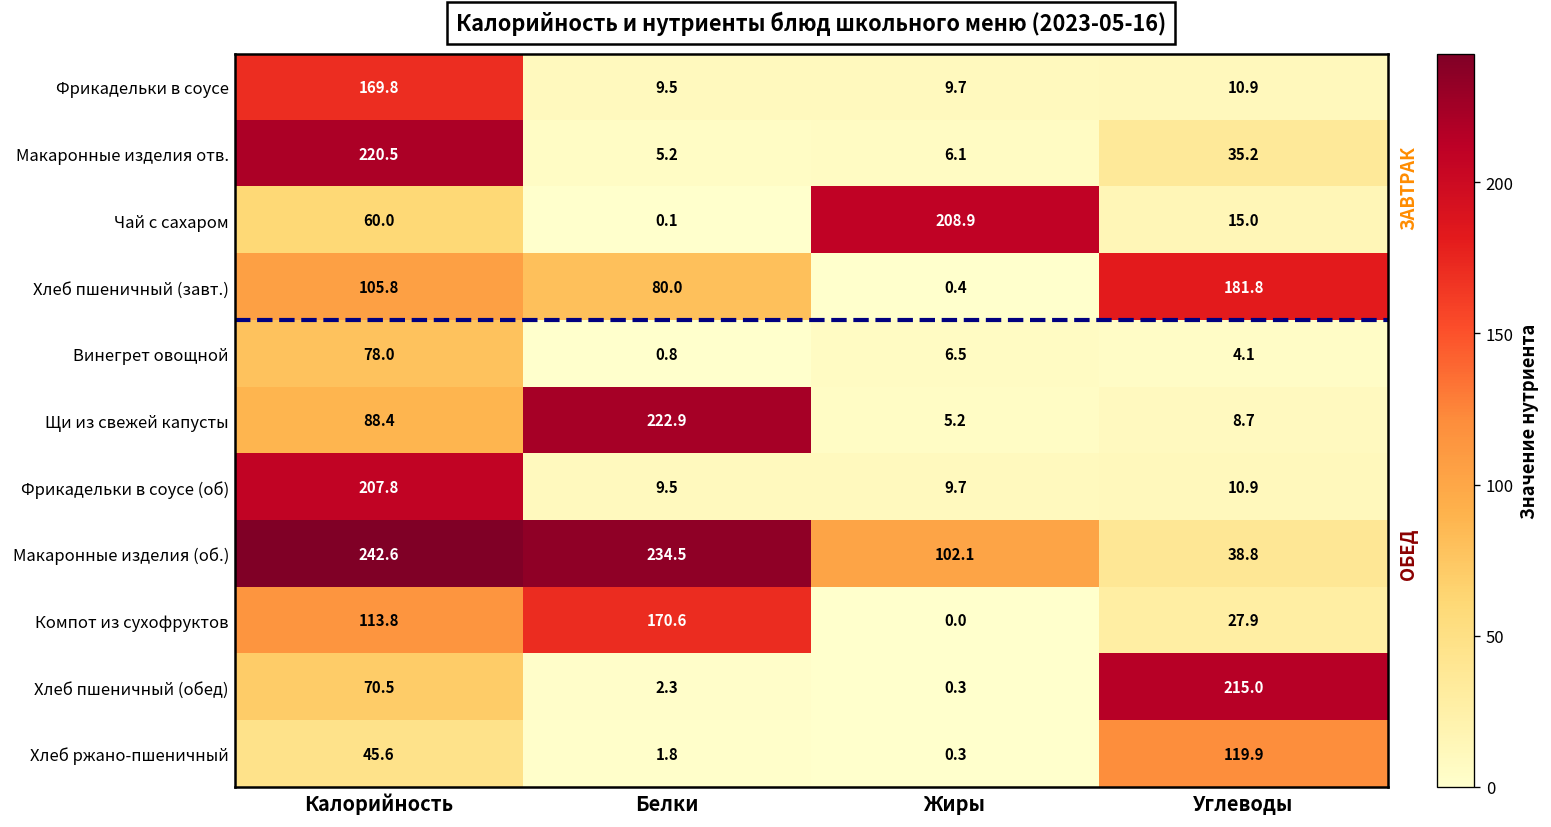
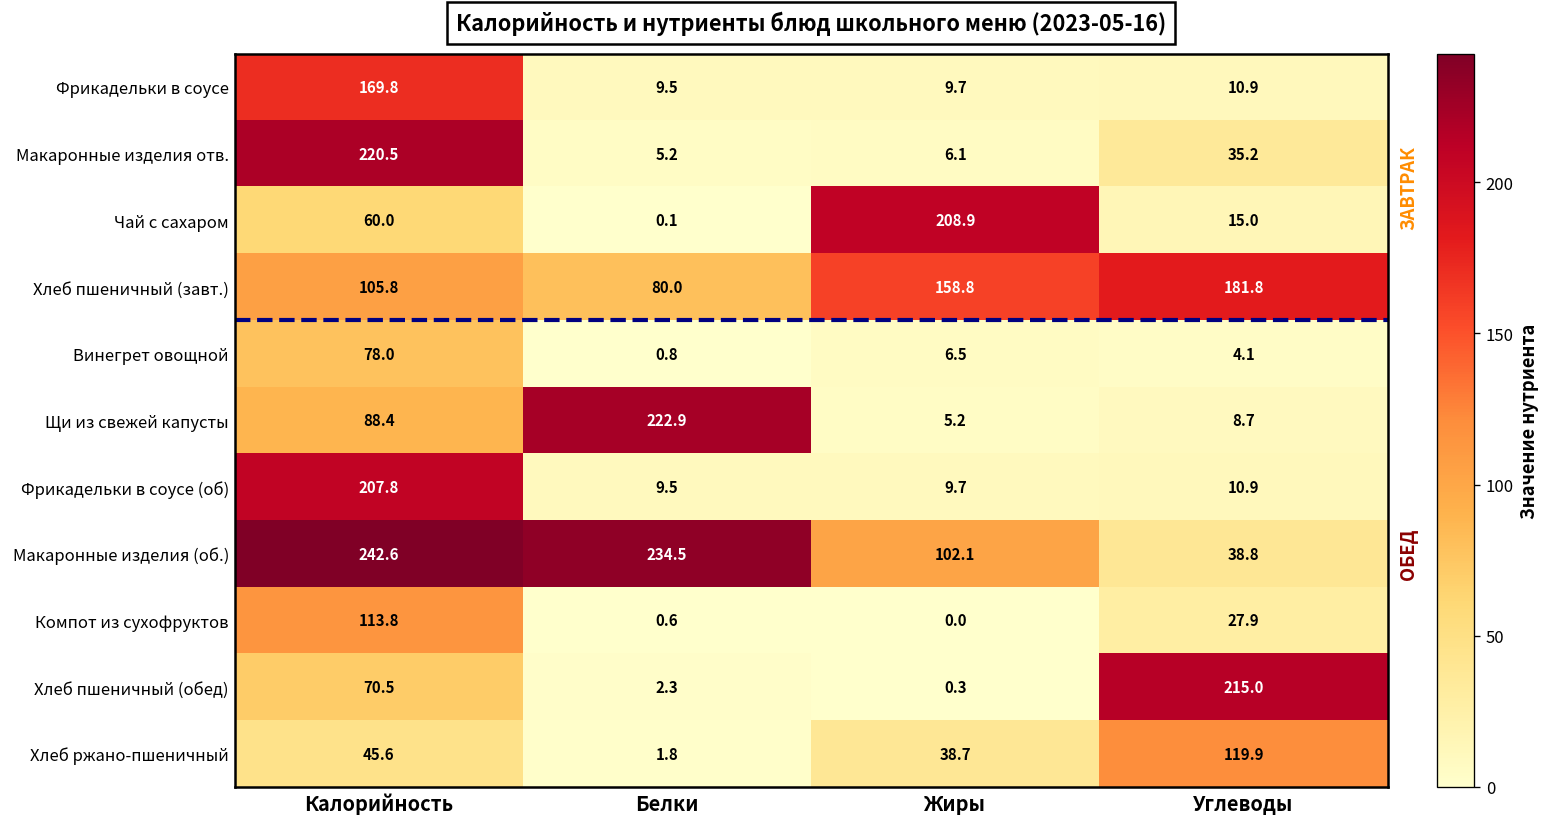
Хлеб пшеничный (завт.), Жиры: 0.4 -> 158.8
Компот из сухофруктов, Белки: 170.6 -> 0.6
Хлеб ржано-пшеничный, Жиры: 0.3 -> 38.7
